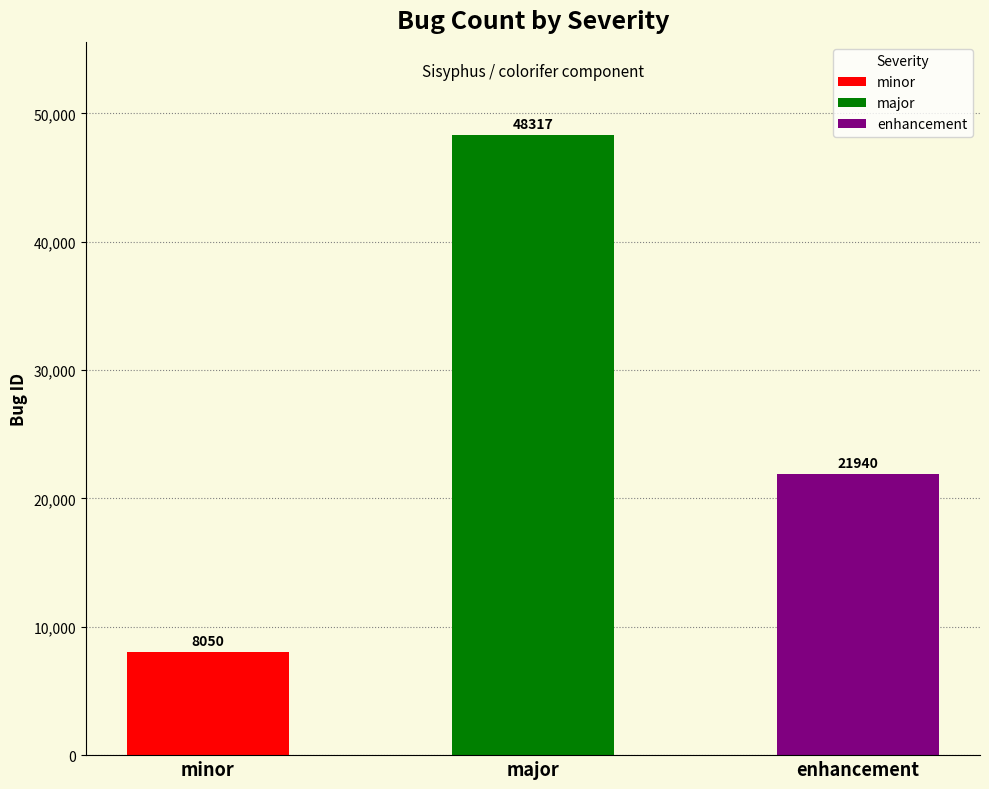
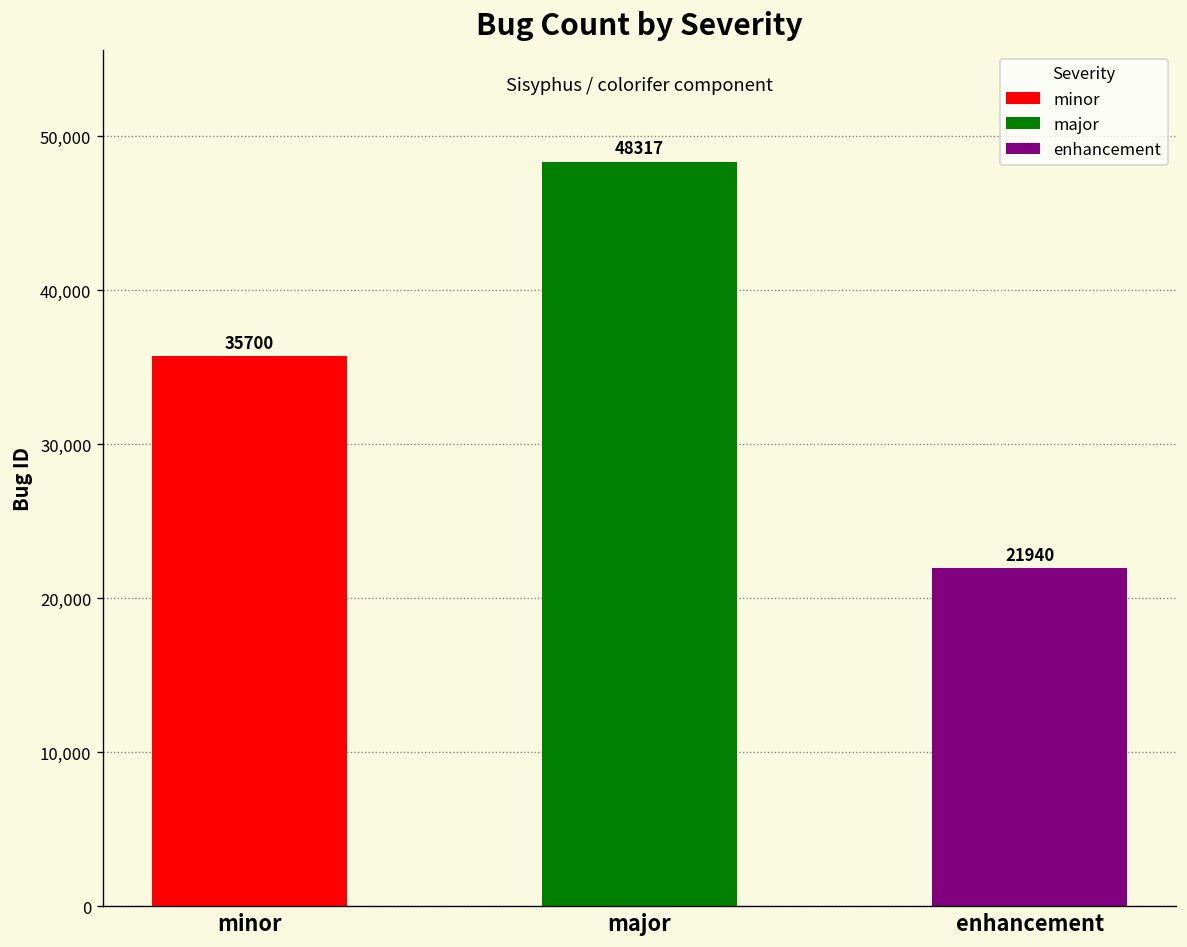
minor: 8050 -> 35700
